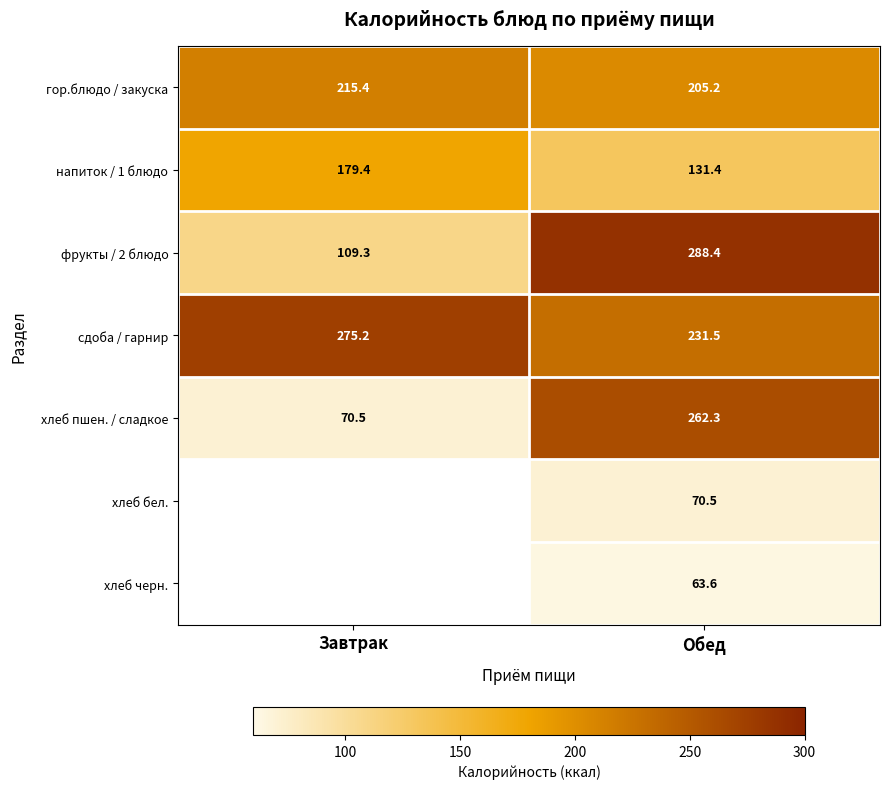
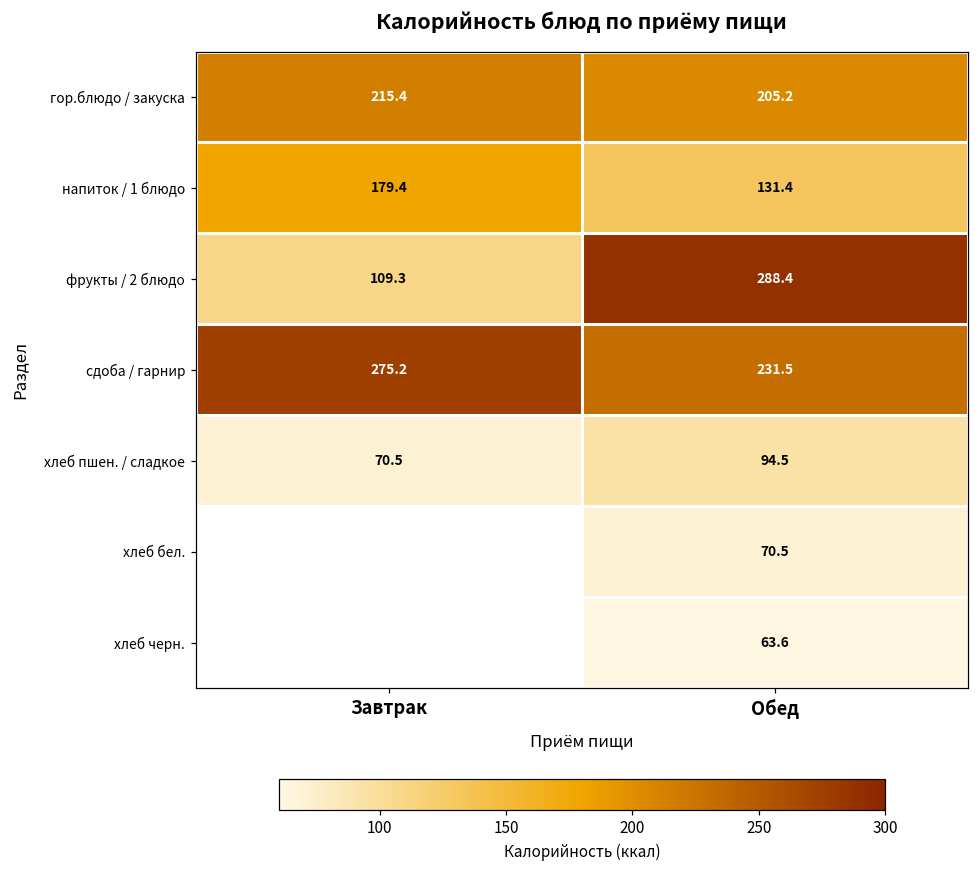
хлеб пшен. / сладкое, Обед: 262.3 -> 94.5
